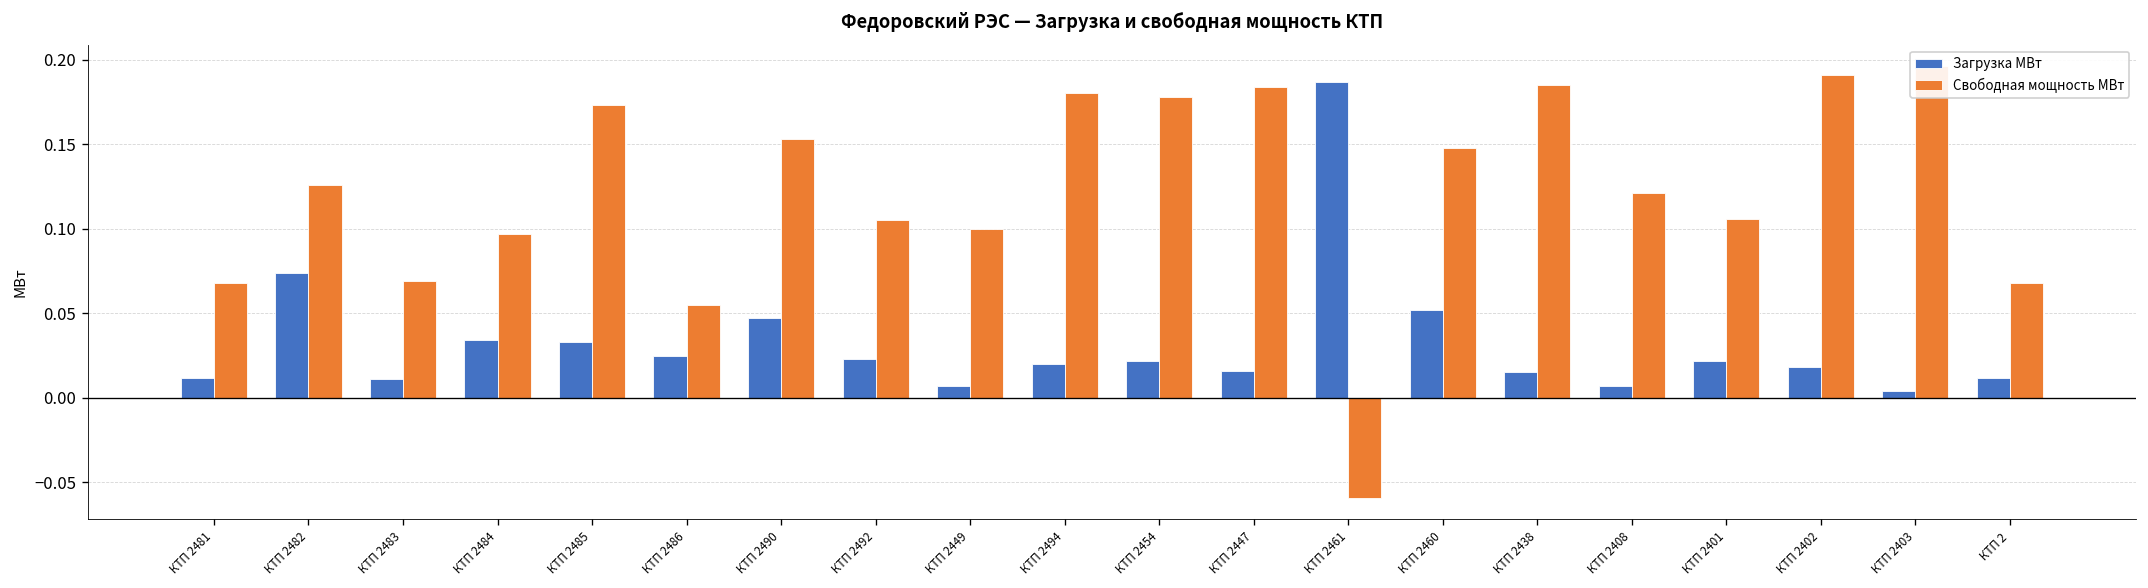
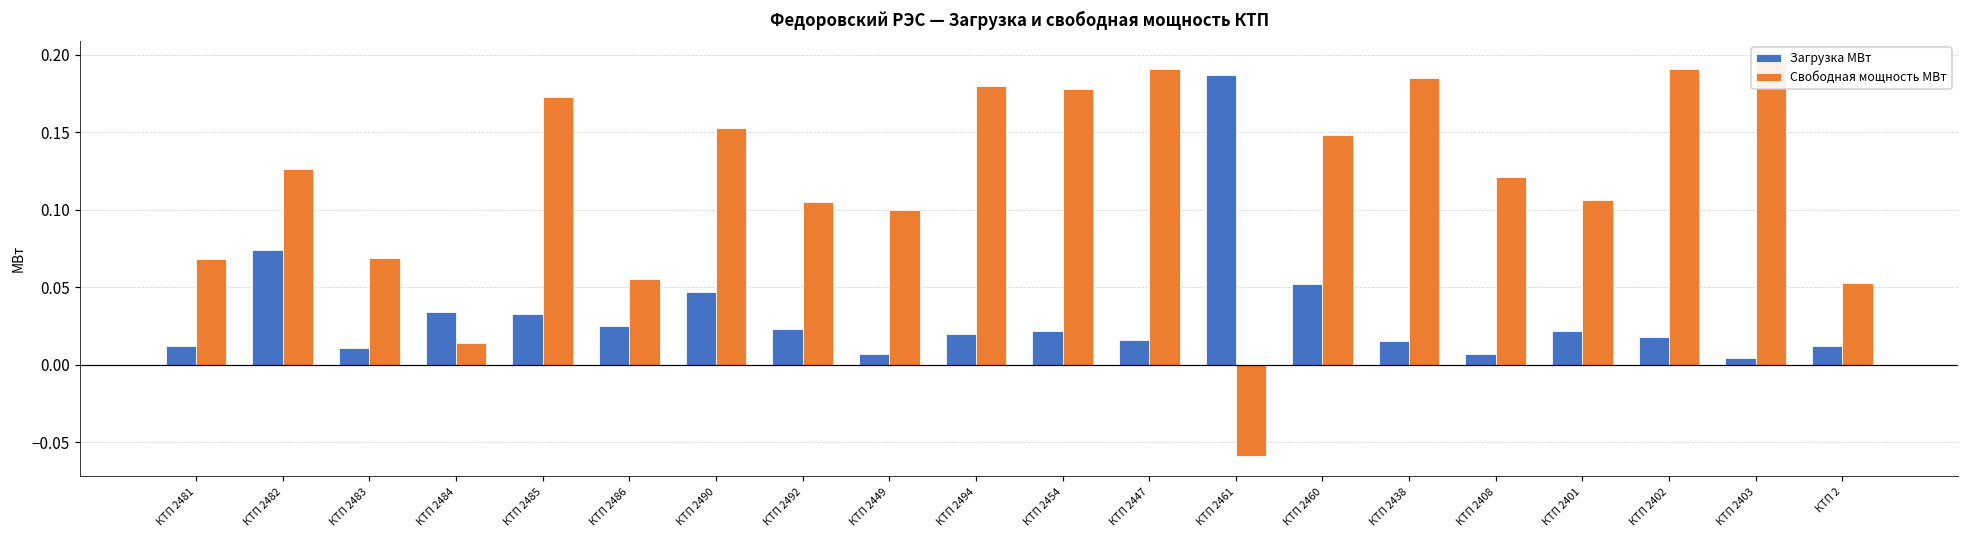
Свободная мощность МВт, КТП 2484: 0.097 -> 0.014
Свободная мощность МВт, КТП 2447: 0.184 -> 0.191
Свободная мощность МВт, КТП 2: 0.068 -> 0.053
